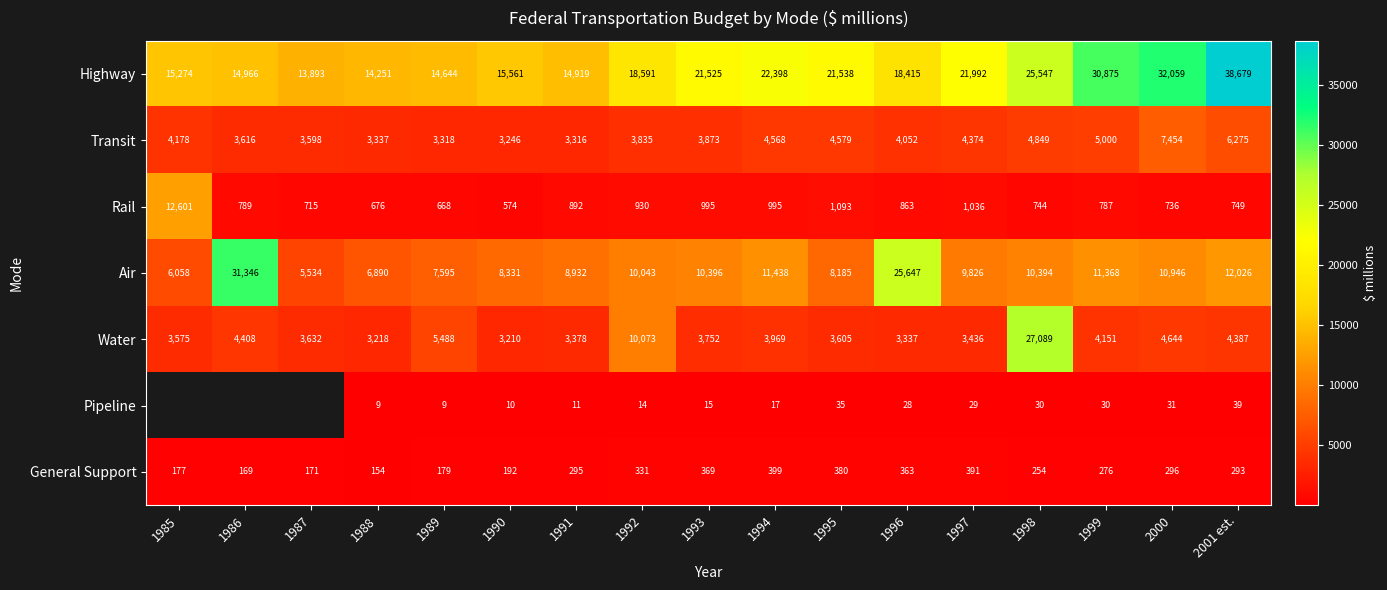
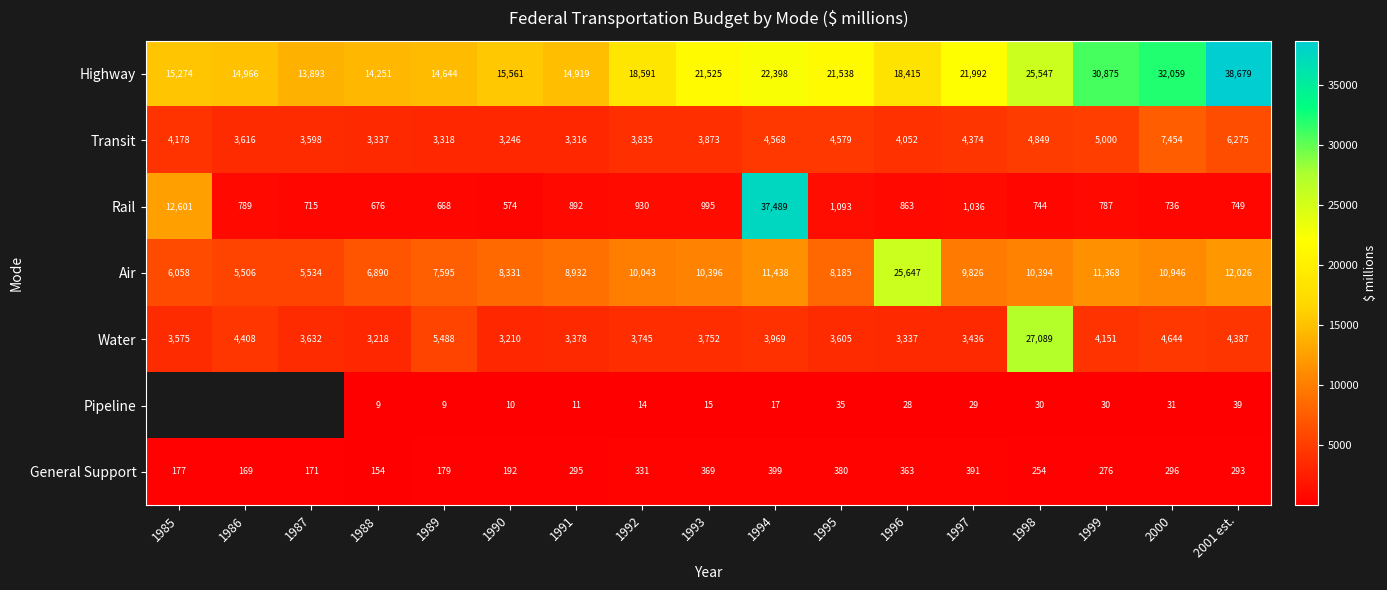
Rail, 1994: 995 -> 37,489
Air, 1986: 31,346 -> 5,506
Water, 1992: 10,073 -> 3,745
